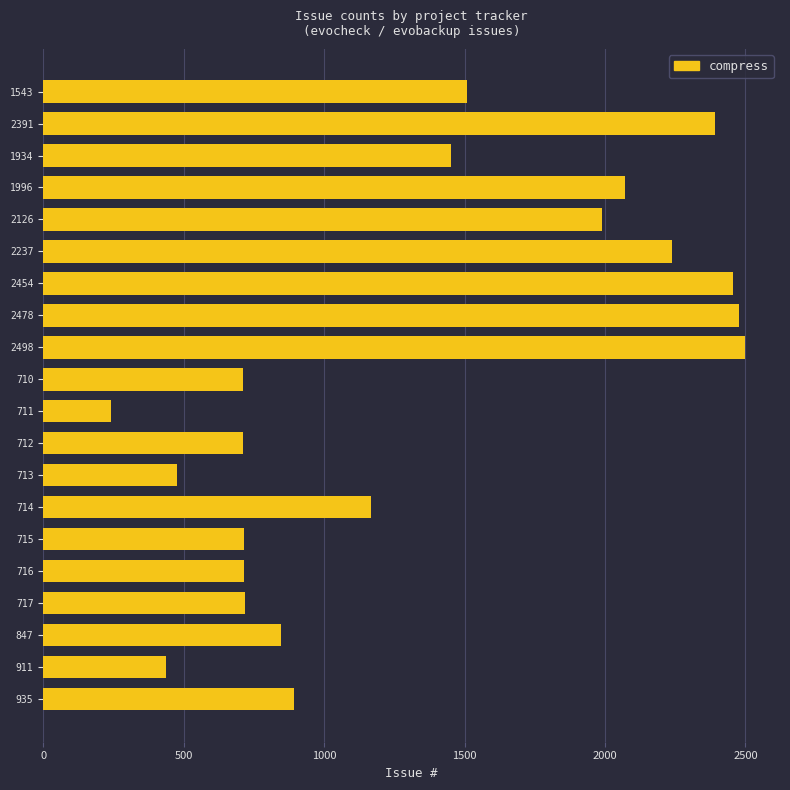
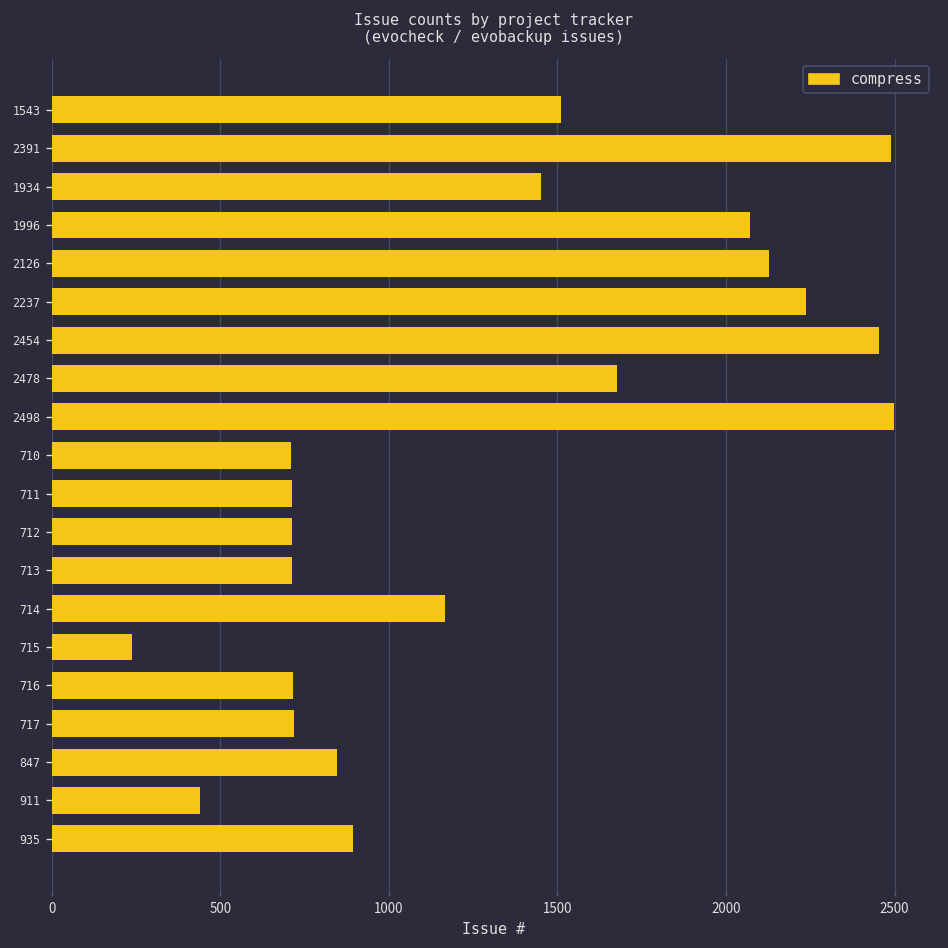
2391: 2390 -> 2490
2126: 1990 -> 2130
2478: 2480 -> 1680
711: 240 -> 710
713: 480 -> 710
715: 720 -> 240
